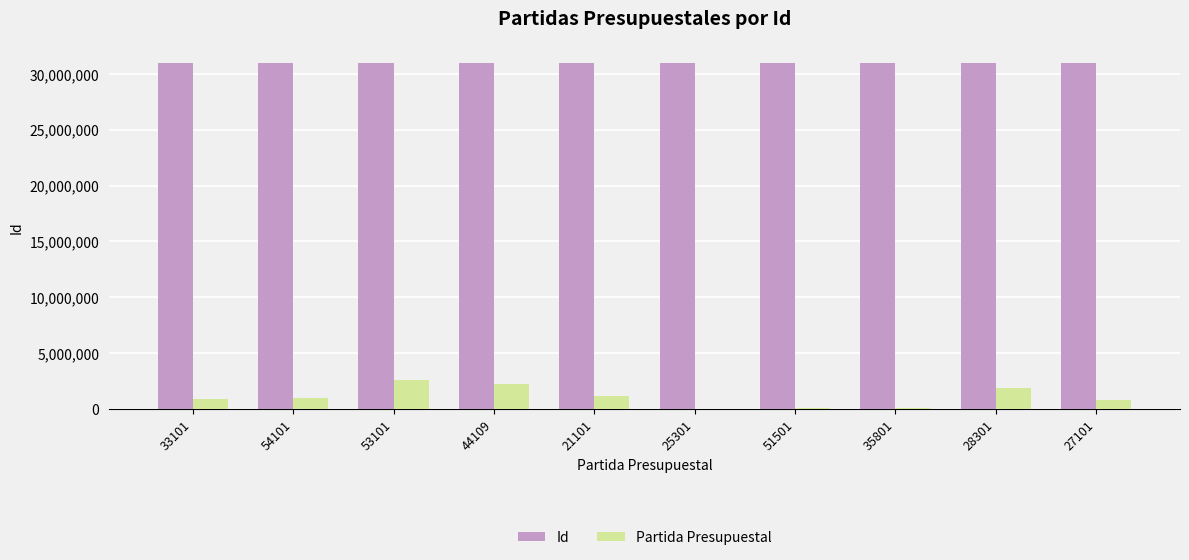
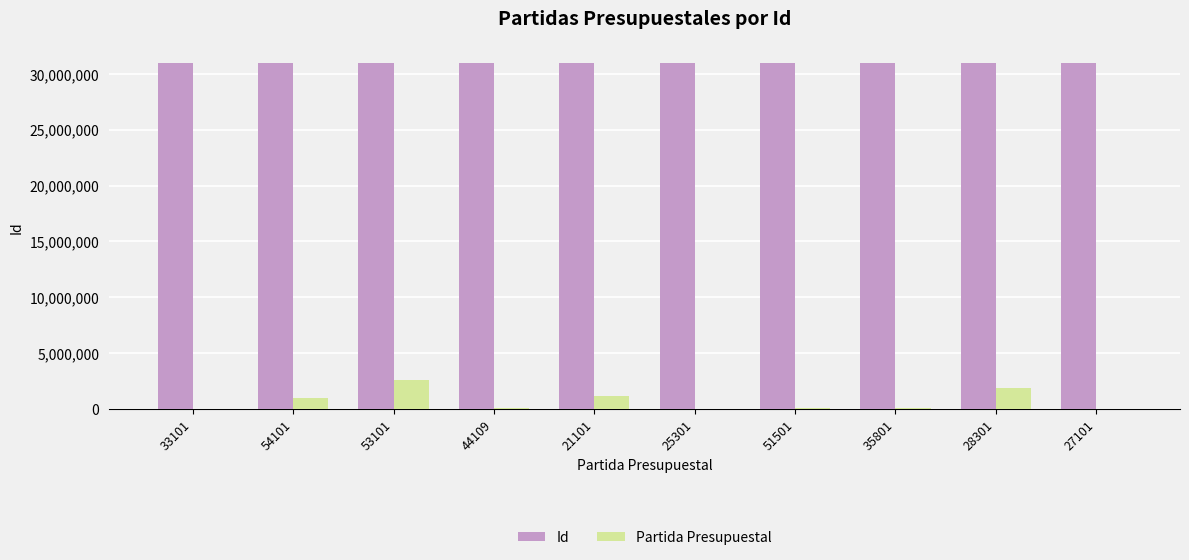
Partida Presupuestal, 33101: 900,000 -> 0
Partida Presupuestal, 44109: 2,300,000 -> 0
Partida Presupuestal, 27101: 800,000 -> 0
